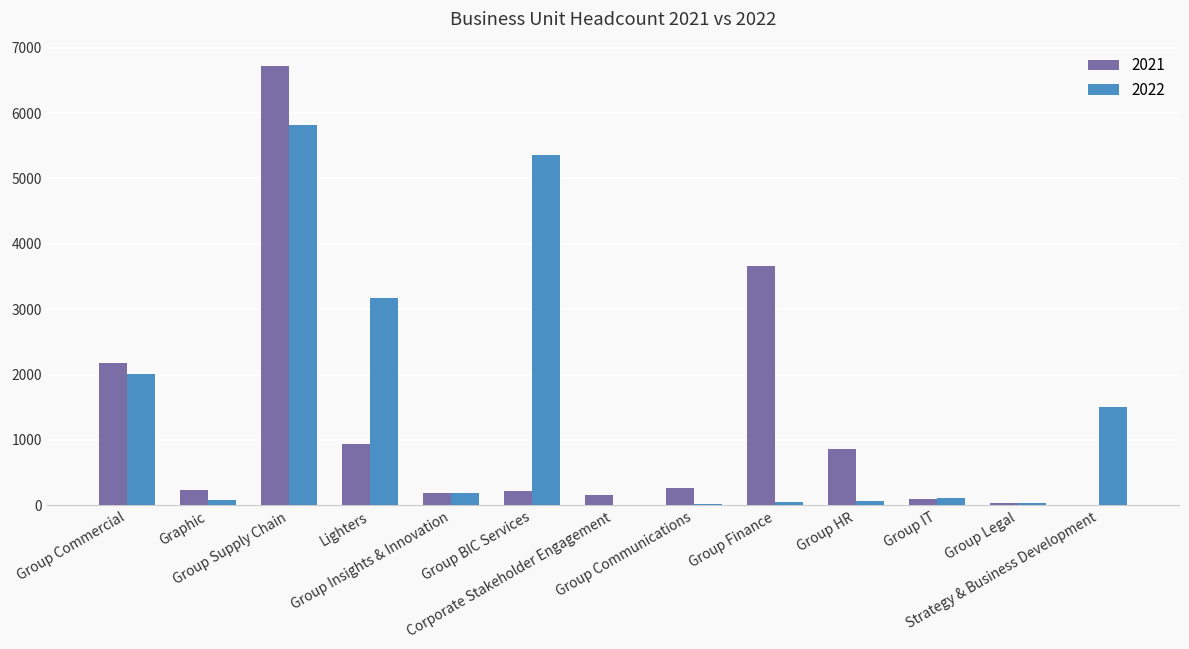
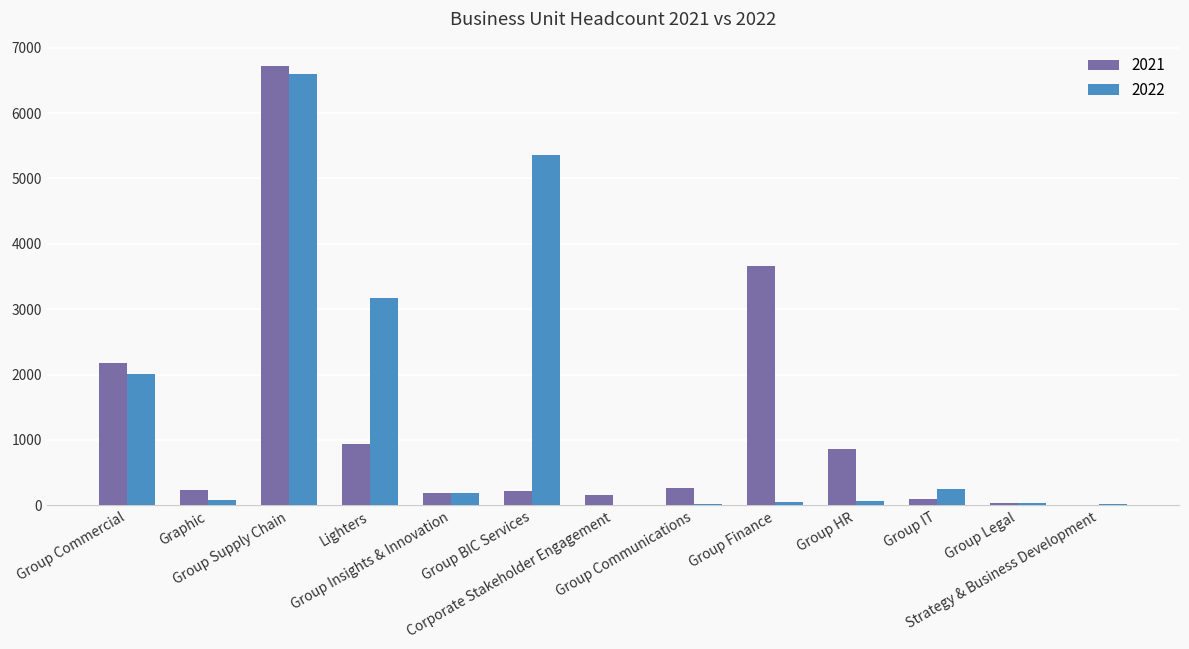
2022, Group Supply Chain: 5800 -> 6600
2022, Group IT: 100 -> 200
2022, Strategy & Business Development: 1500 -> 0
